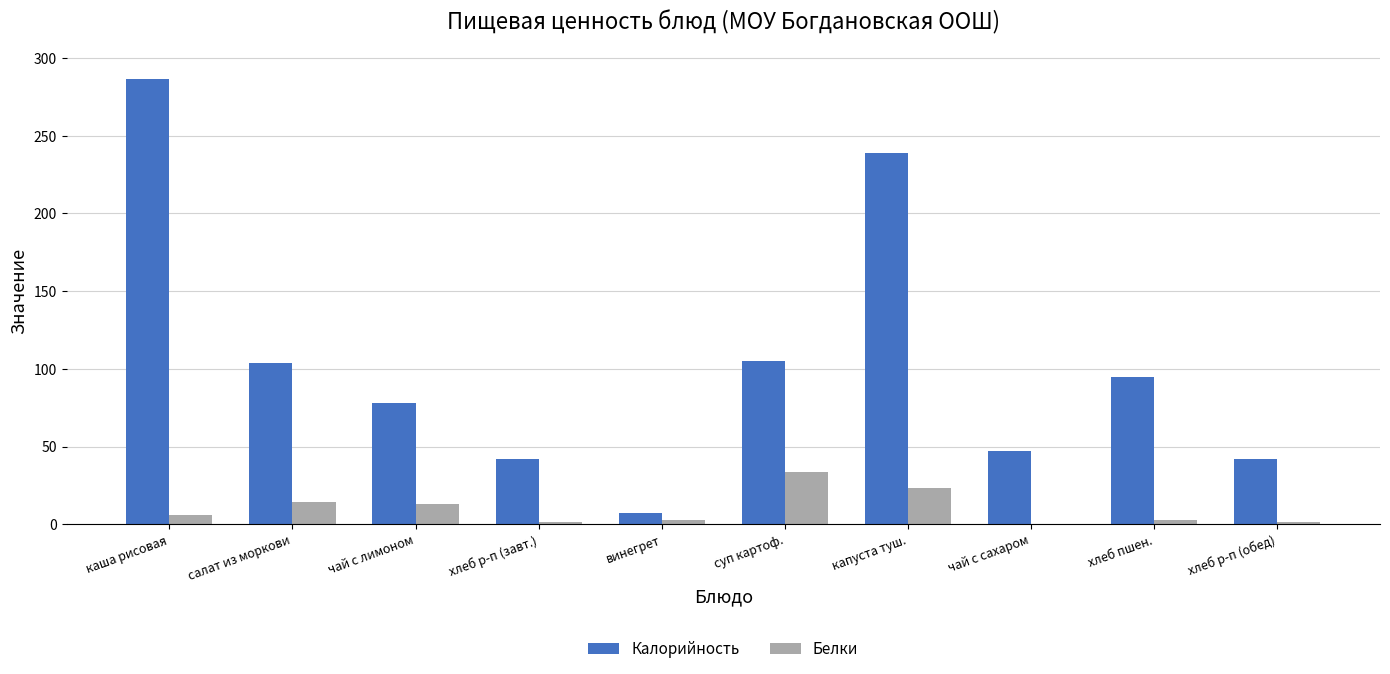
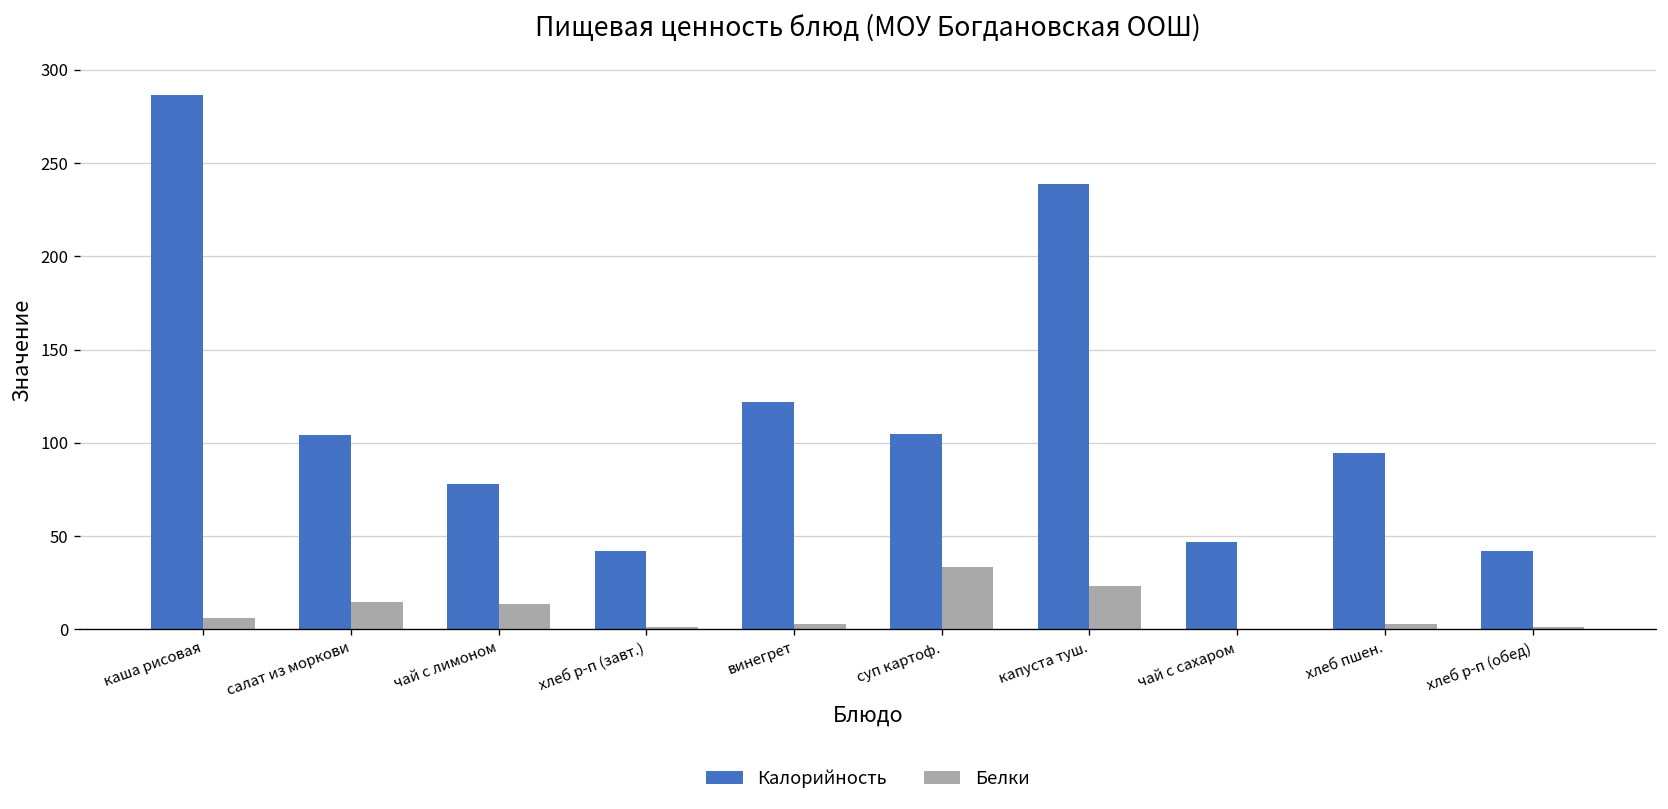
Калорийность, винегрет: 8 -> 122
